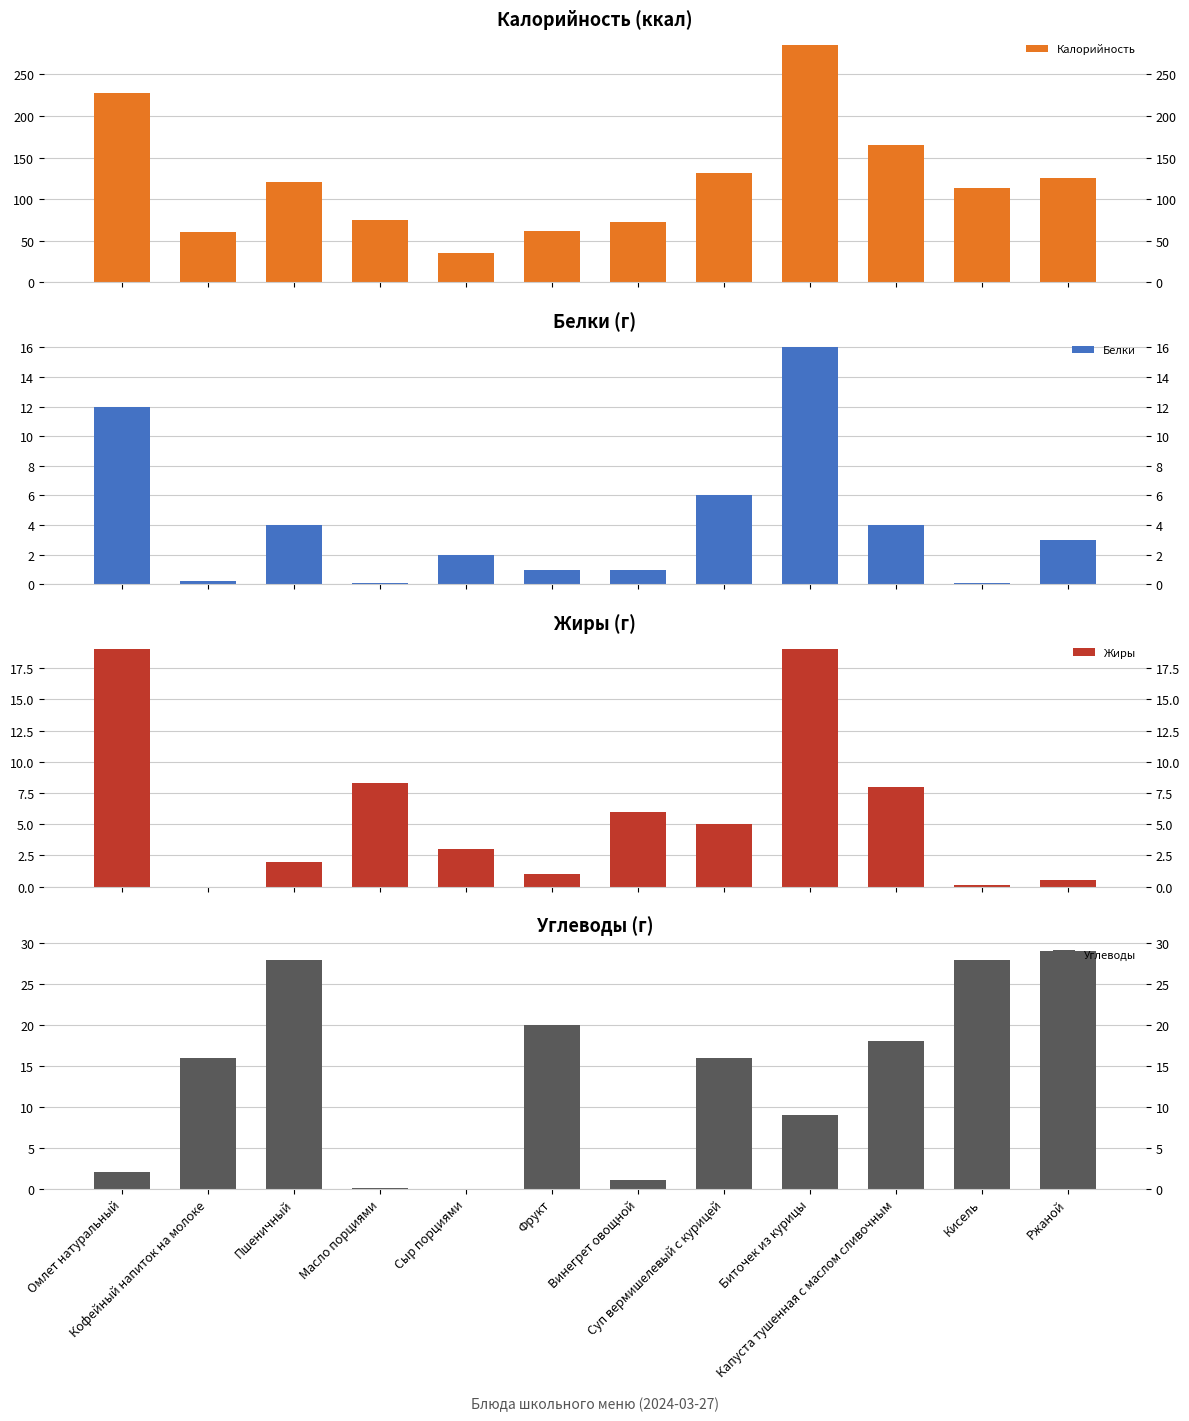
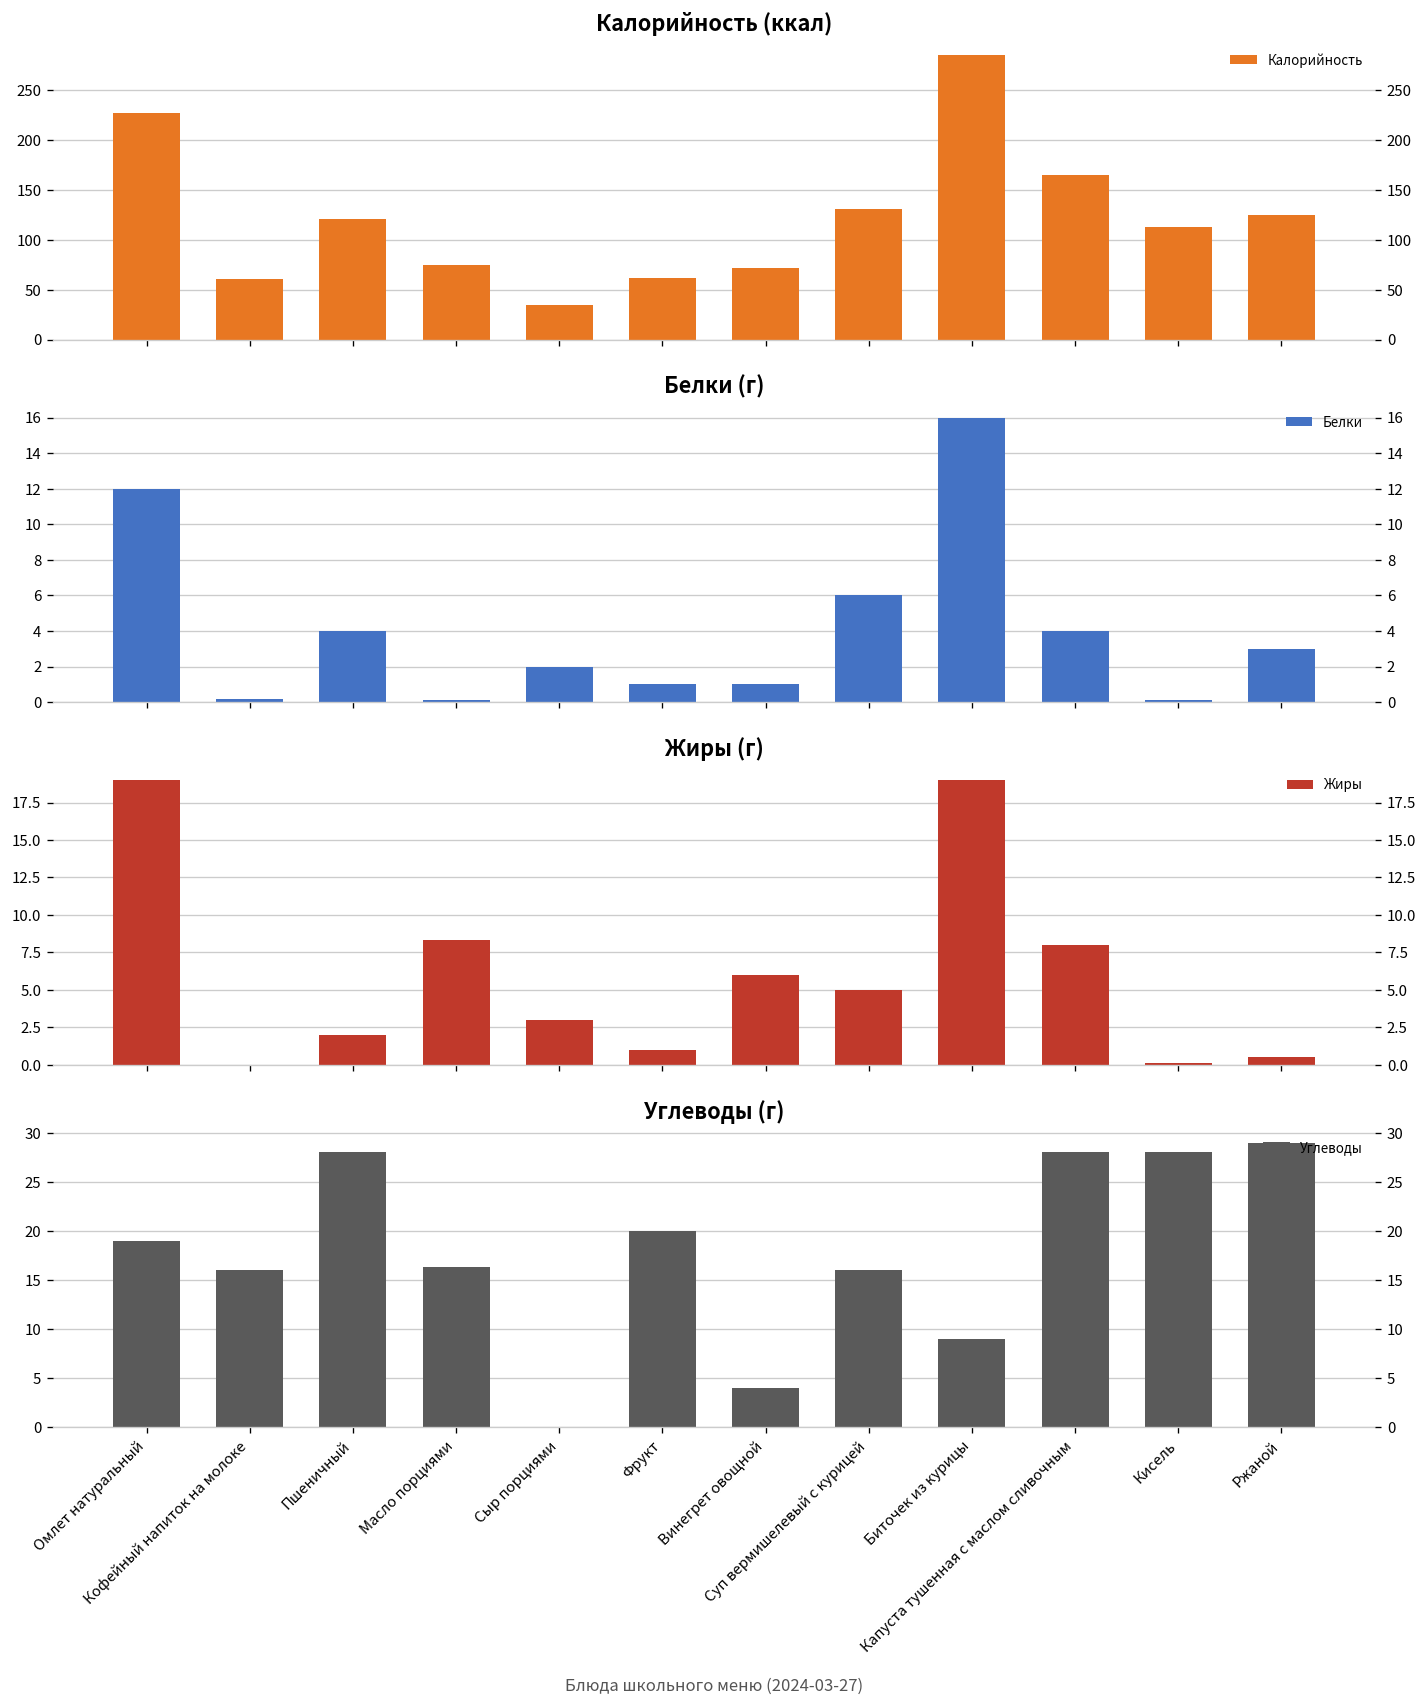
Углеводы (г), Омлет натуральный: 2 -> 19
Углеводы (г), Масло порциями: 0 -> 16
Углеводы (г), Винегрет овощной: 1 -> 4
Углеводы (г), Капуста тушенная с маслом сливочным: 18 -> 28
